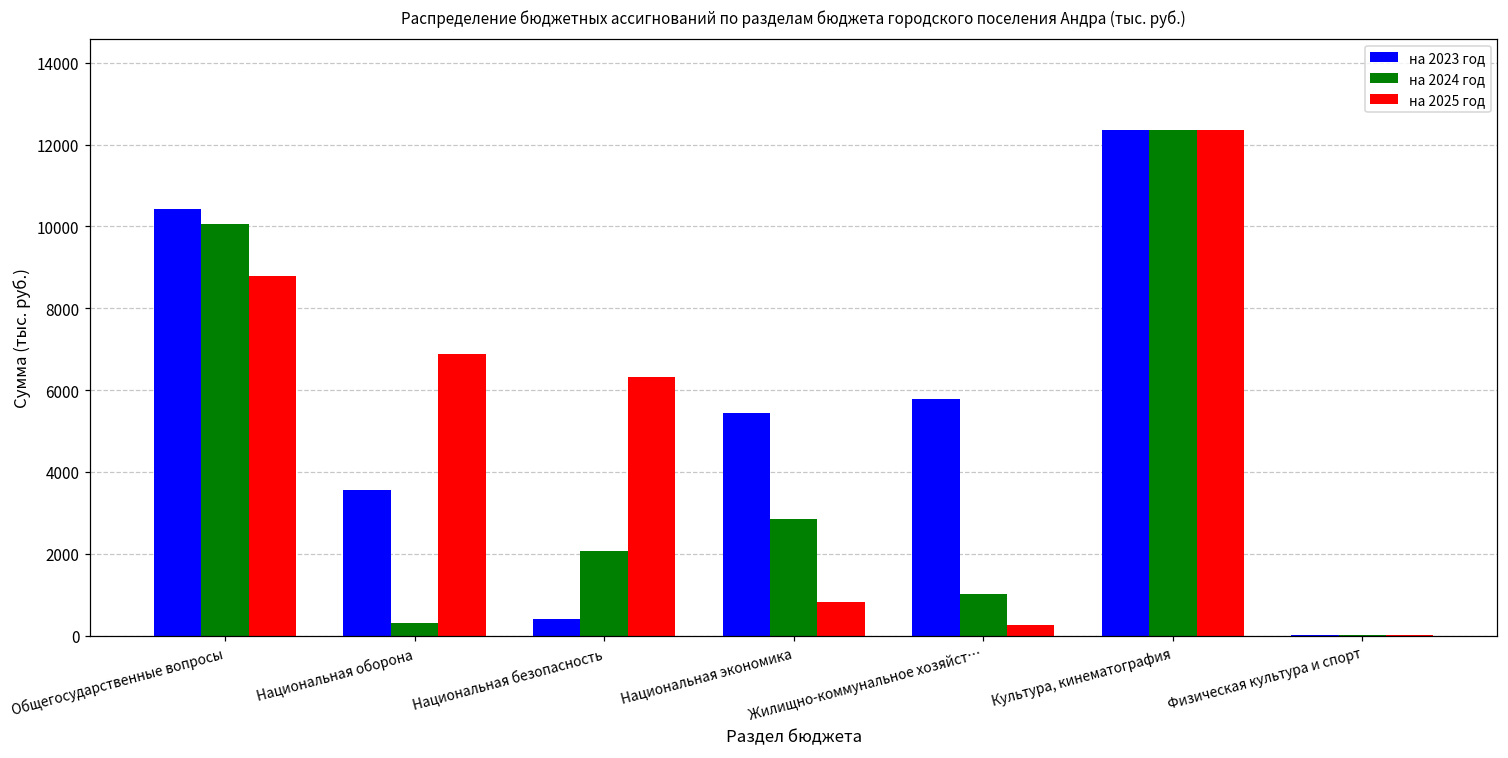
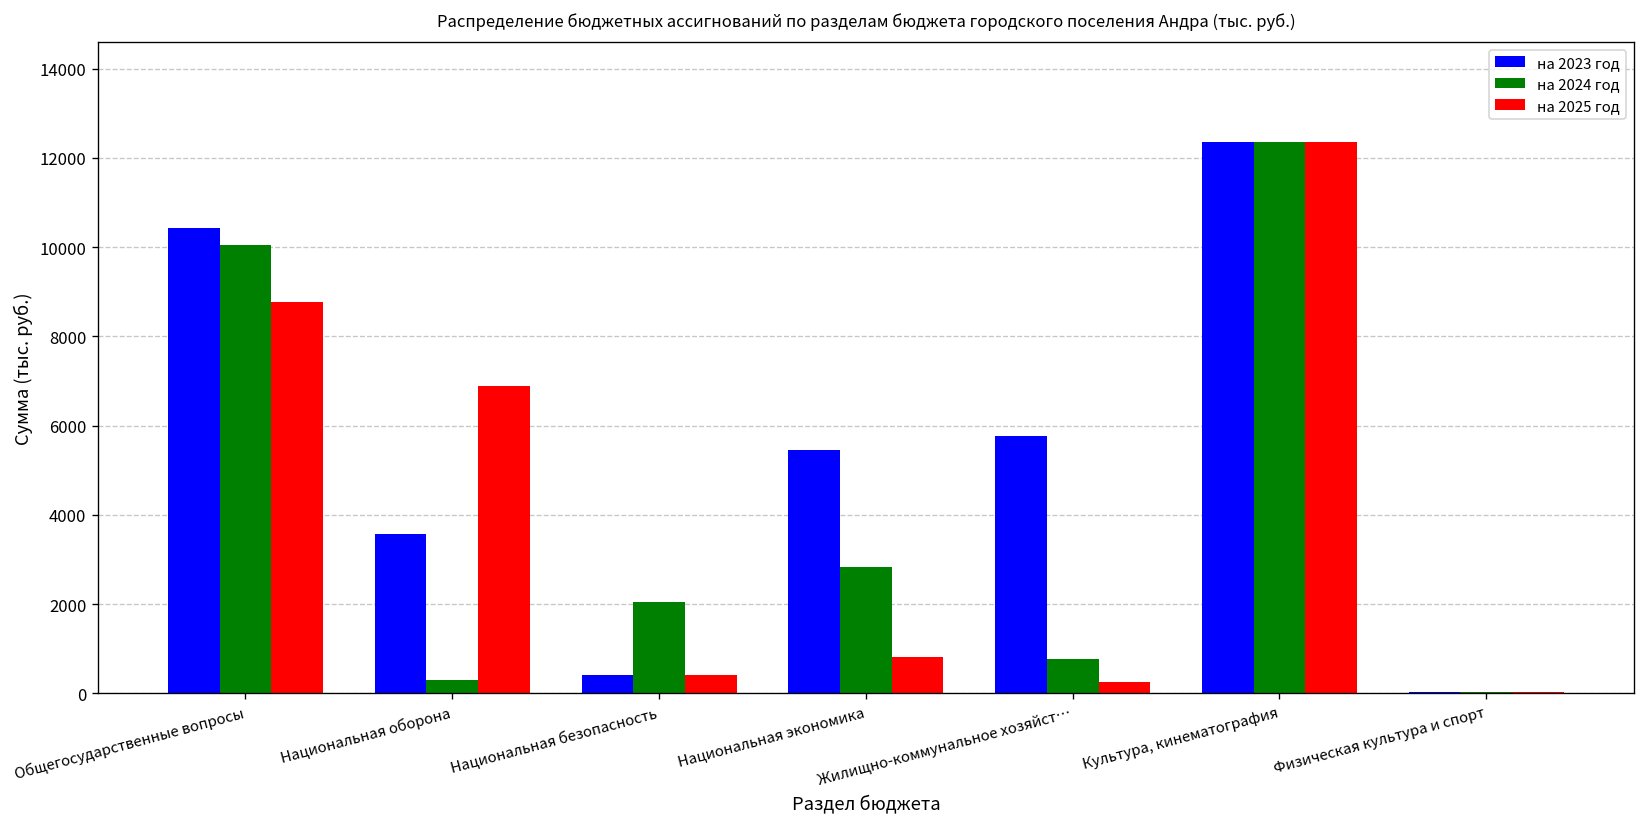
на 2025 год, Национальная безопасность: 6300 -> 400
на 2024 год, Жилищно-коммунальное хозяйст…: 1000 -> 800
